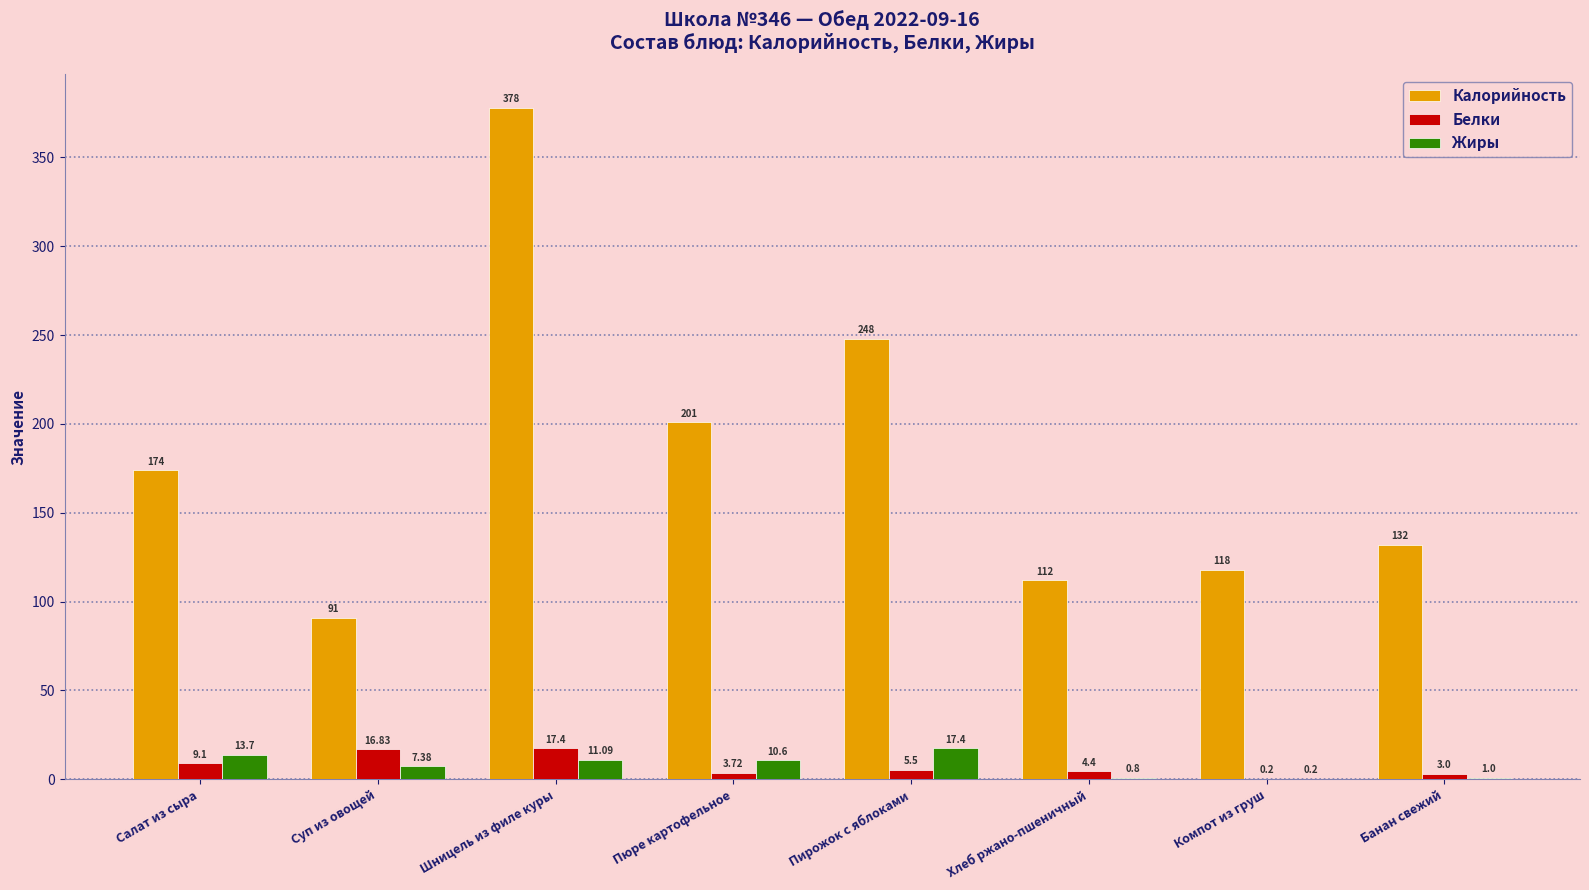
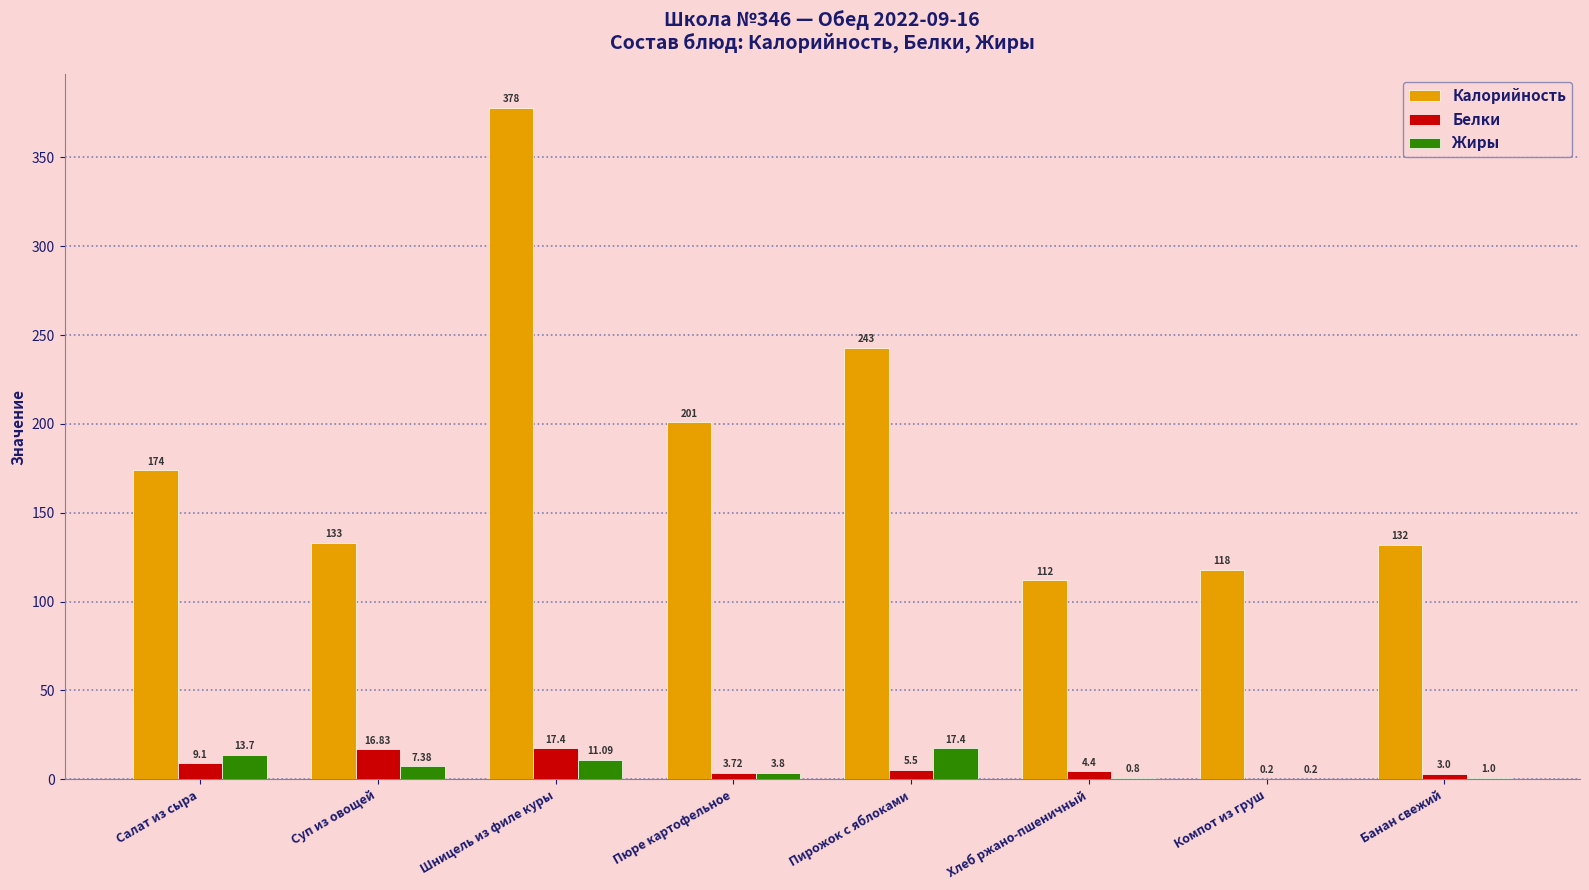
Калорийность, Суп из овощей: 91 -> 133
Жиры, Пюре картофельное: 10.6 -> 3.8
Калорийность, Пирожок с яблоками: 248 -> 243
